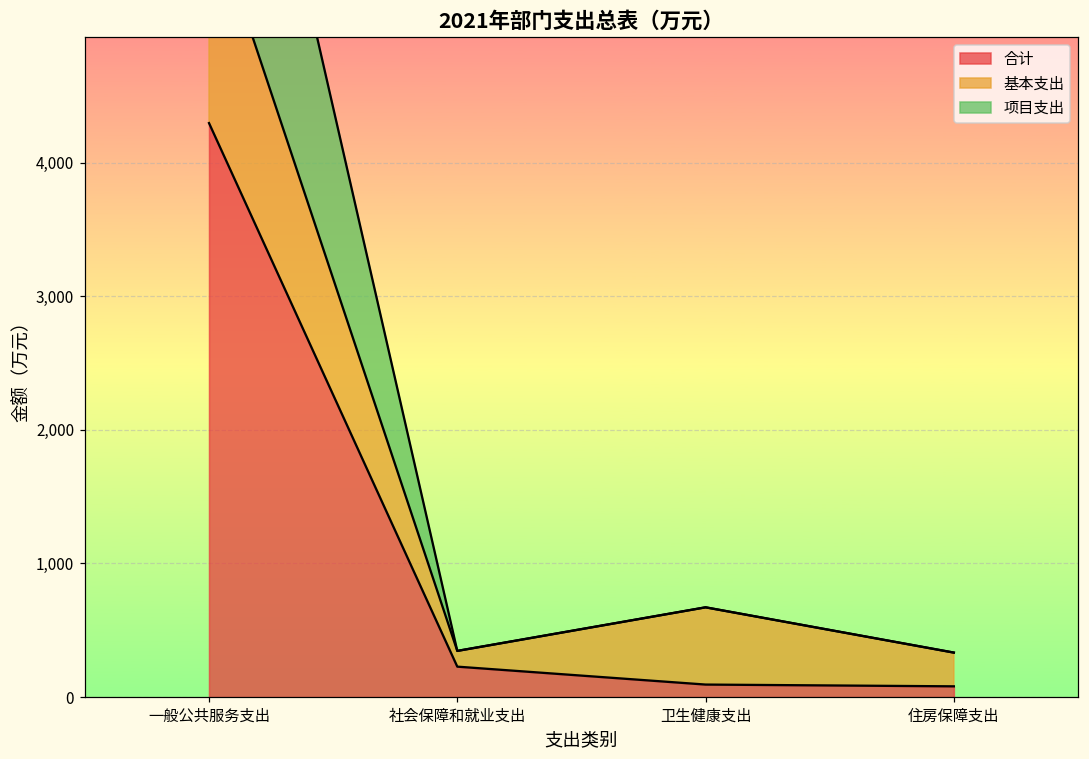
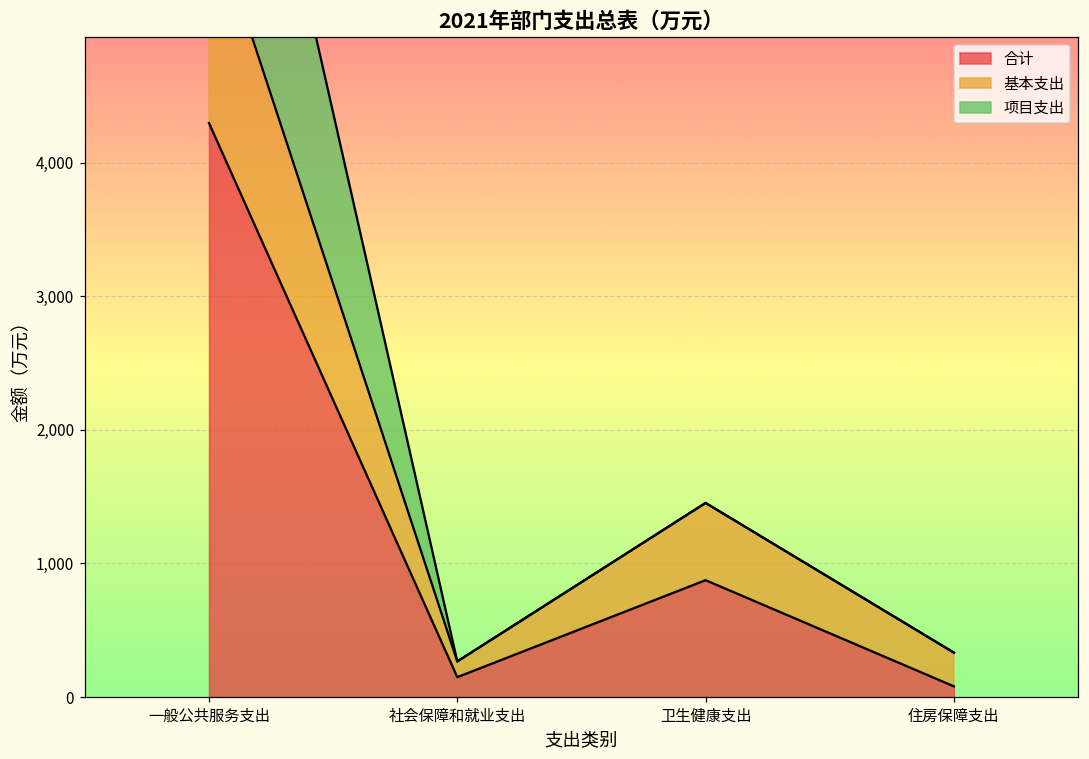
合计, 社会保障和就业支出: 230 -> 150
合计, 卫生健康支出: 90 -> 870
